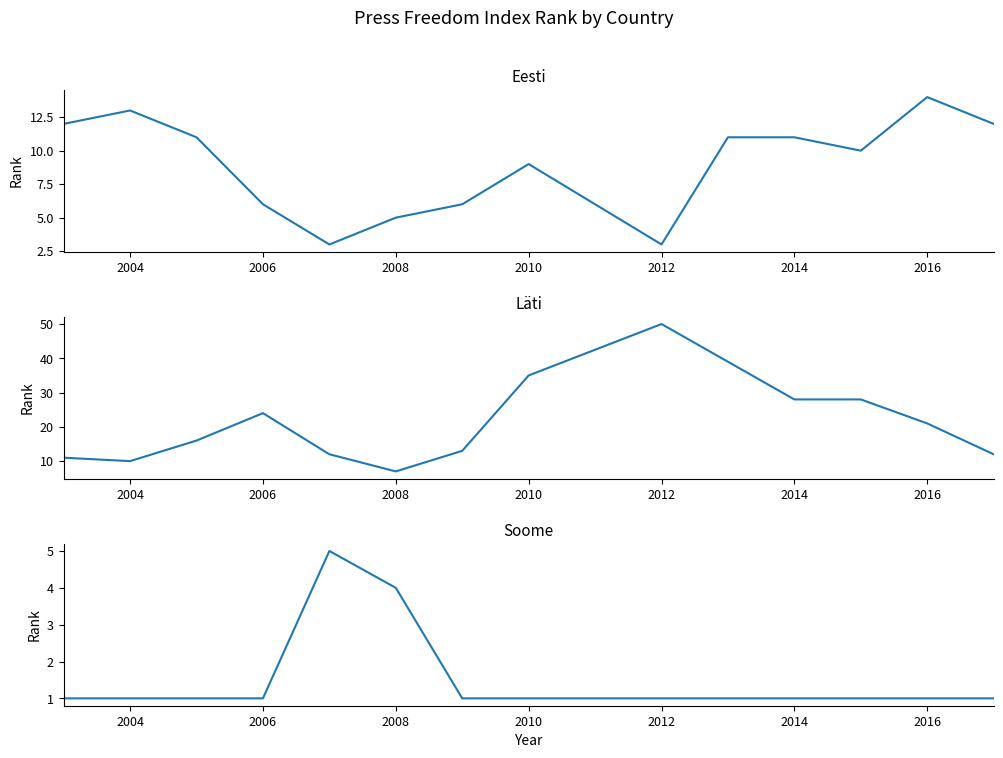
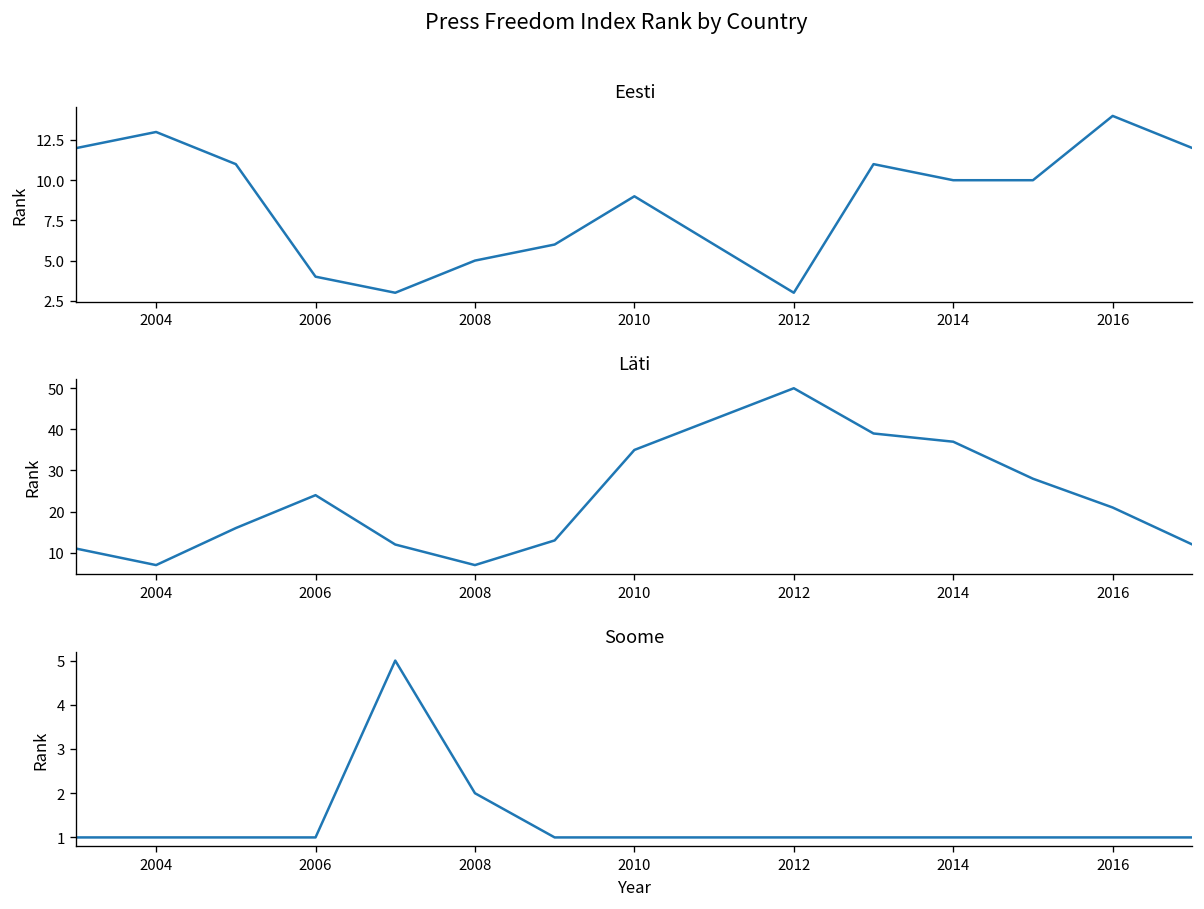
Eesti, 2006: 6 -> 4
Eesti, 2014: 11 -> 10
Läti, 2004: 10 -> 7
Läti, 2014: 28 -> 37
Soome, 2008: 4 -> 2
